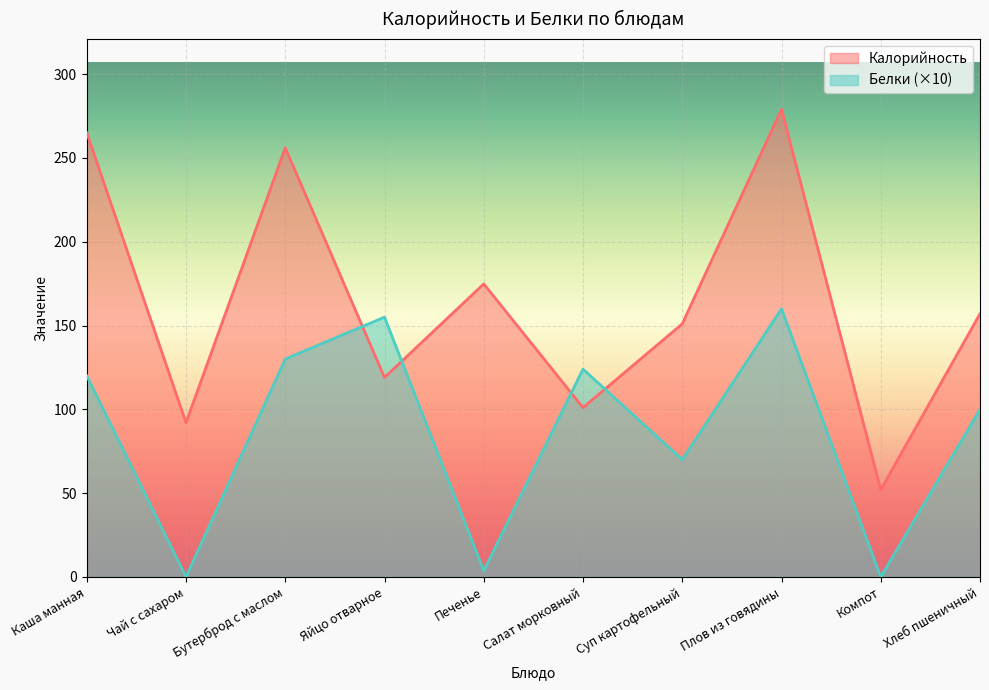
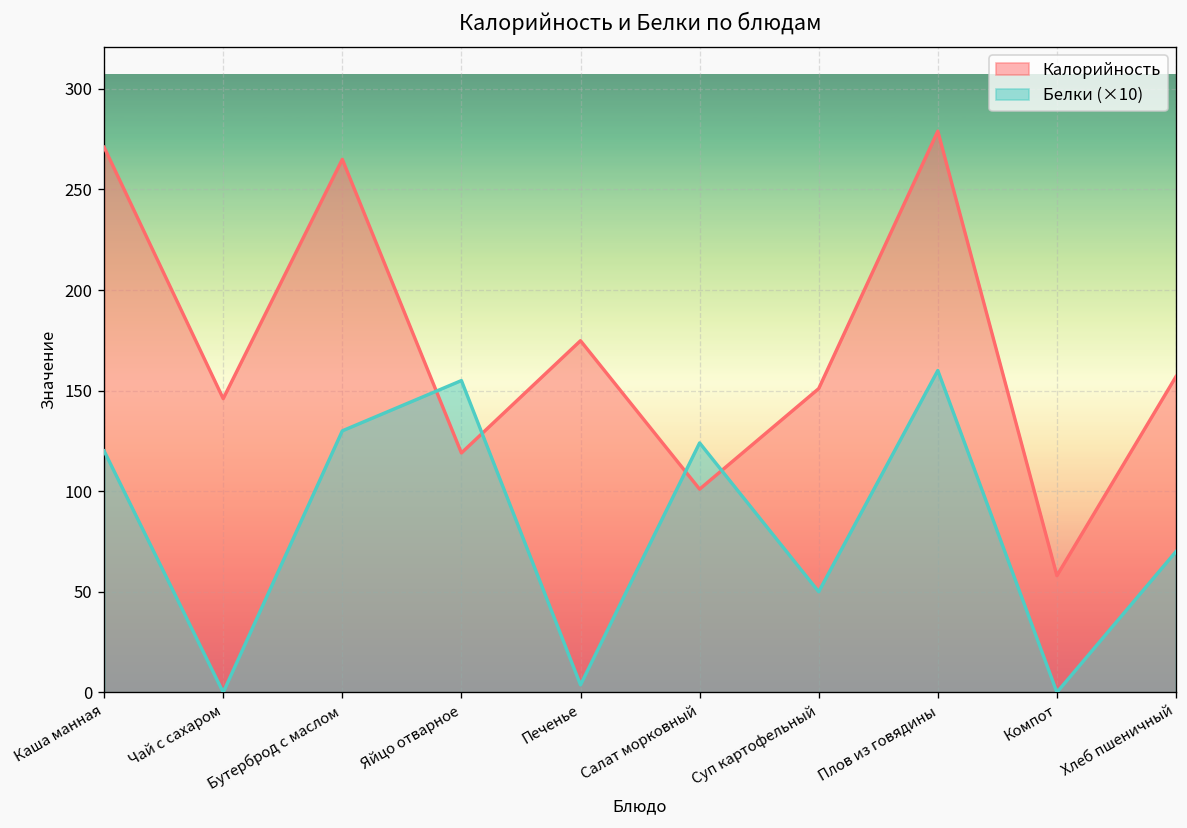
Калорийность, Каша манная: 265 -> 271
Калорийность, Чай с сахаром: 92 -> 146
Калорийность, Бутерброд с маслом: 256 -> 265
Белки (×10), Суп картофельный: 70 -> 50
Калорийность, Компот: 52 -> 58
Белки (×10), Хлеб пшеничный: 100 -> 70
